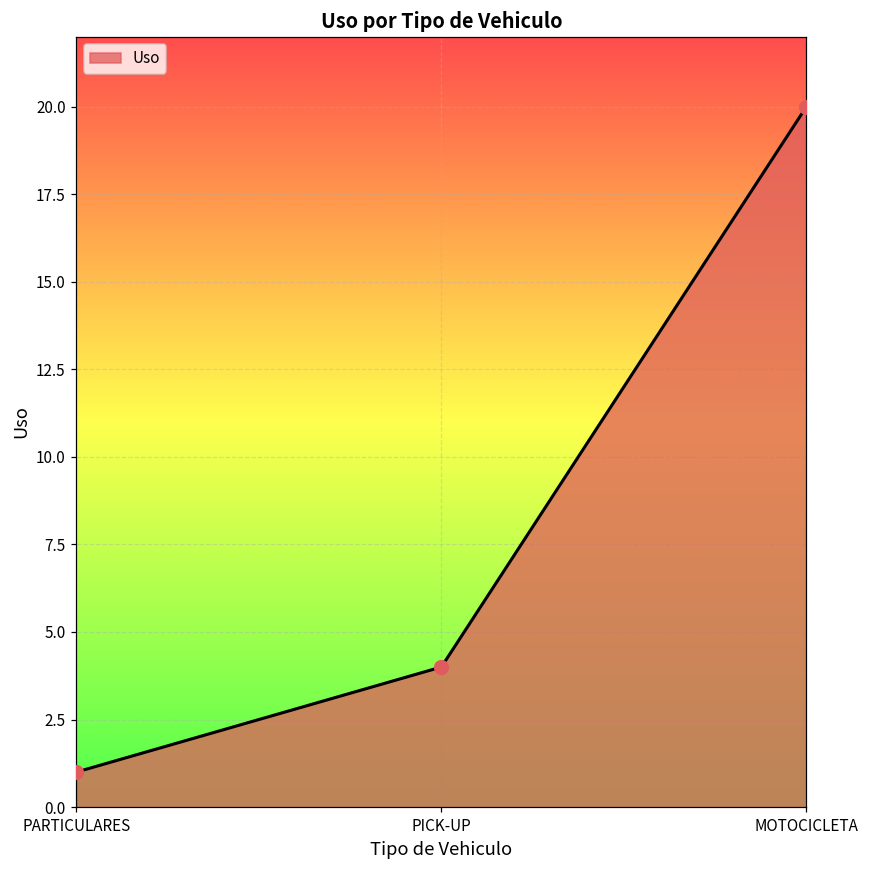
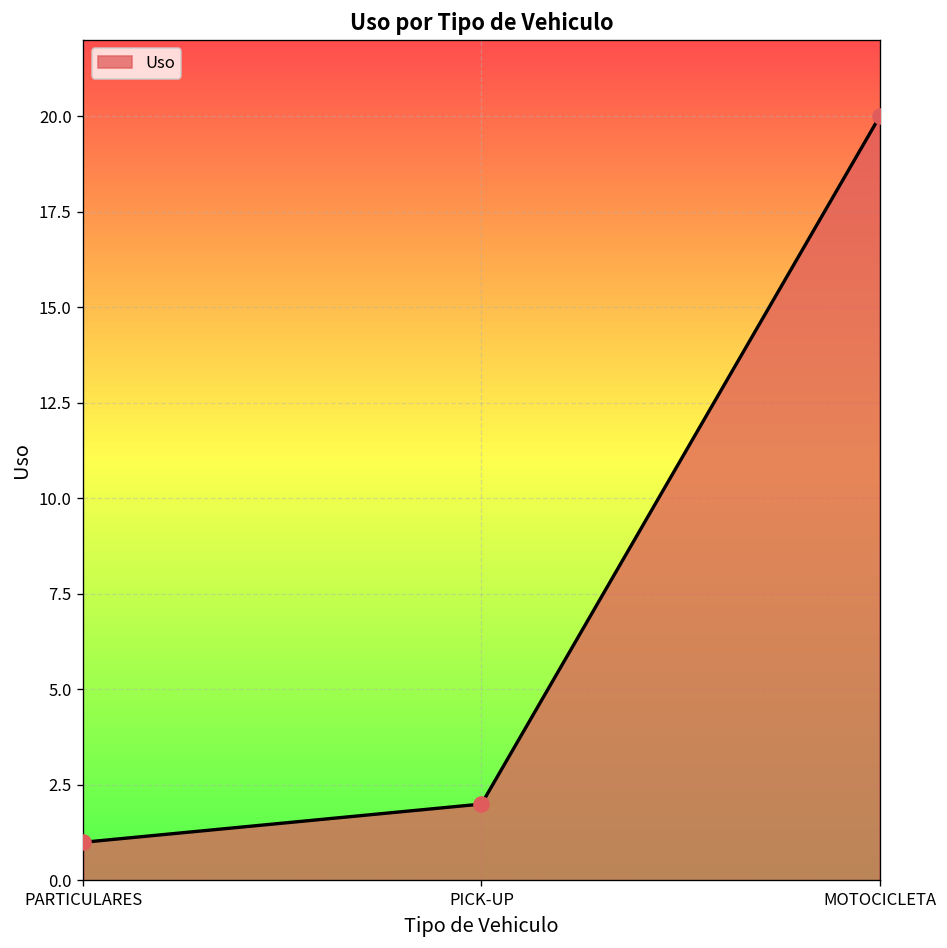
PICK-UP: 4 -> 2
